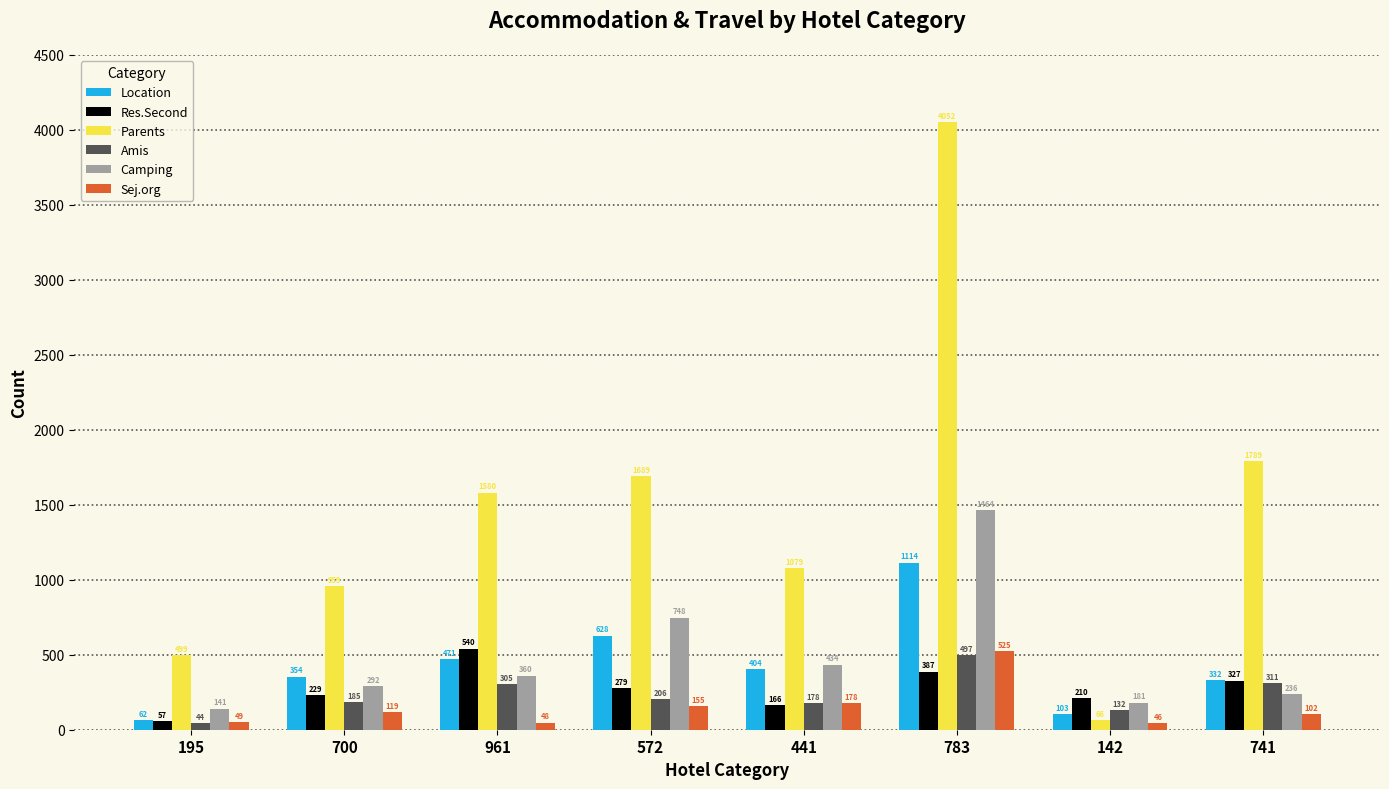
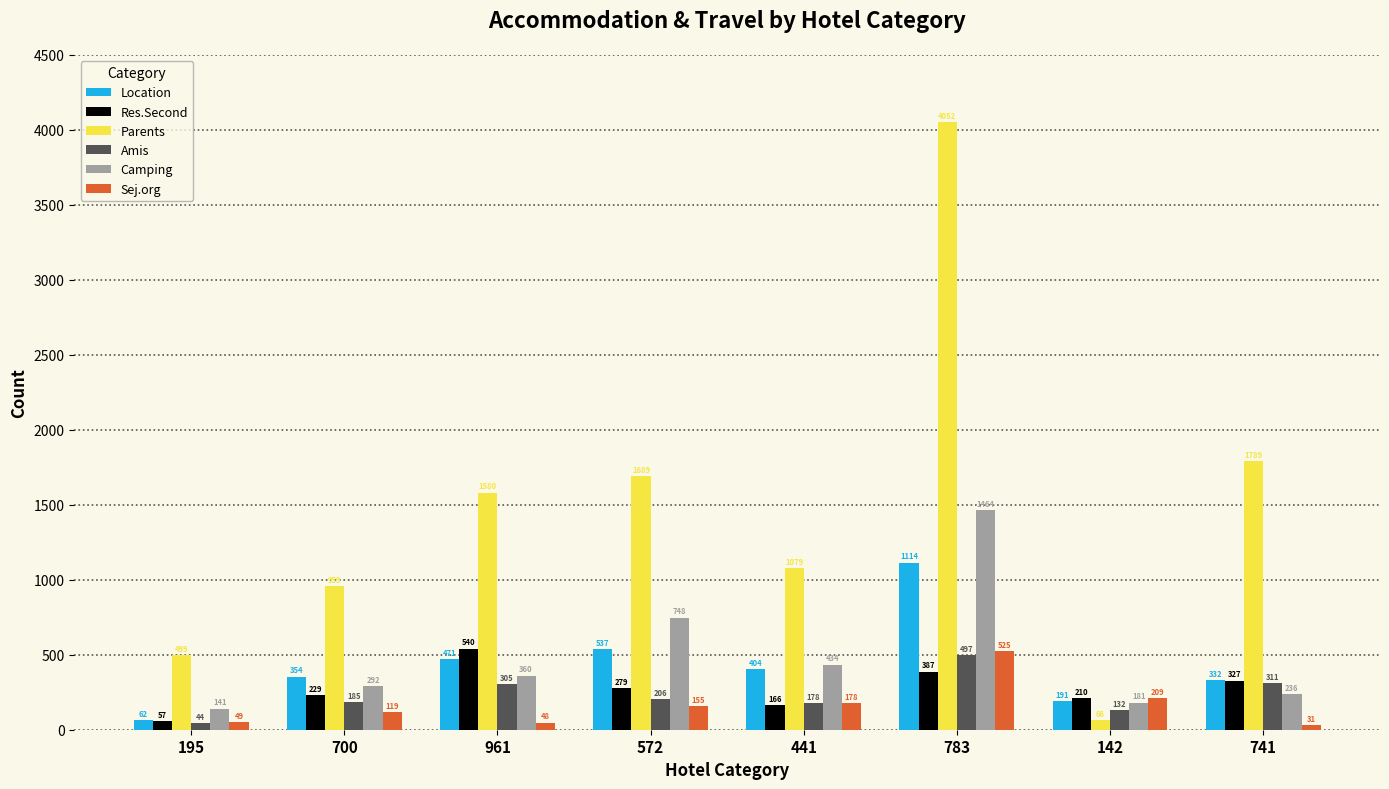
Location, 572: 628 -> 537
Location, 142: 103 -> 191
Sej.org, 142: 46 -> 209
Sej.org, 741: 102 -> 31
